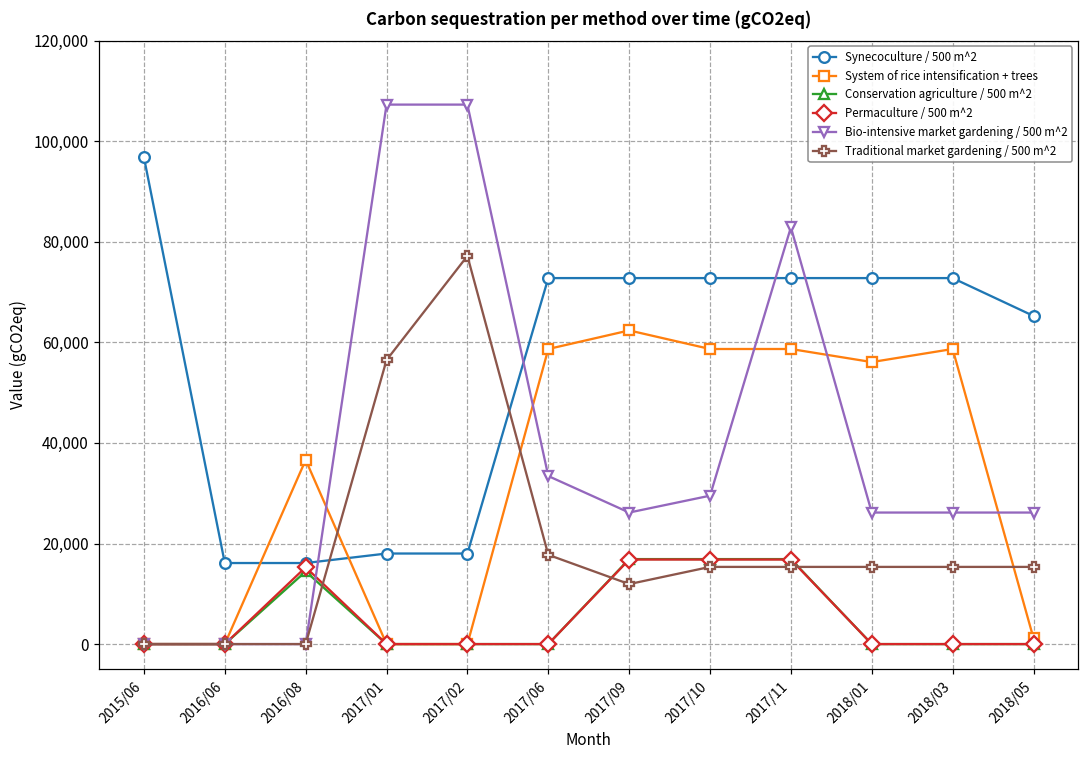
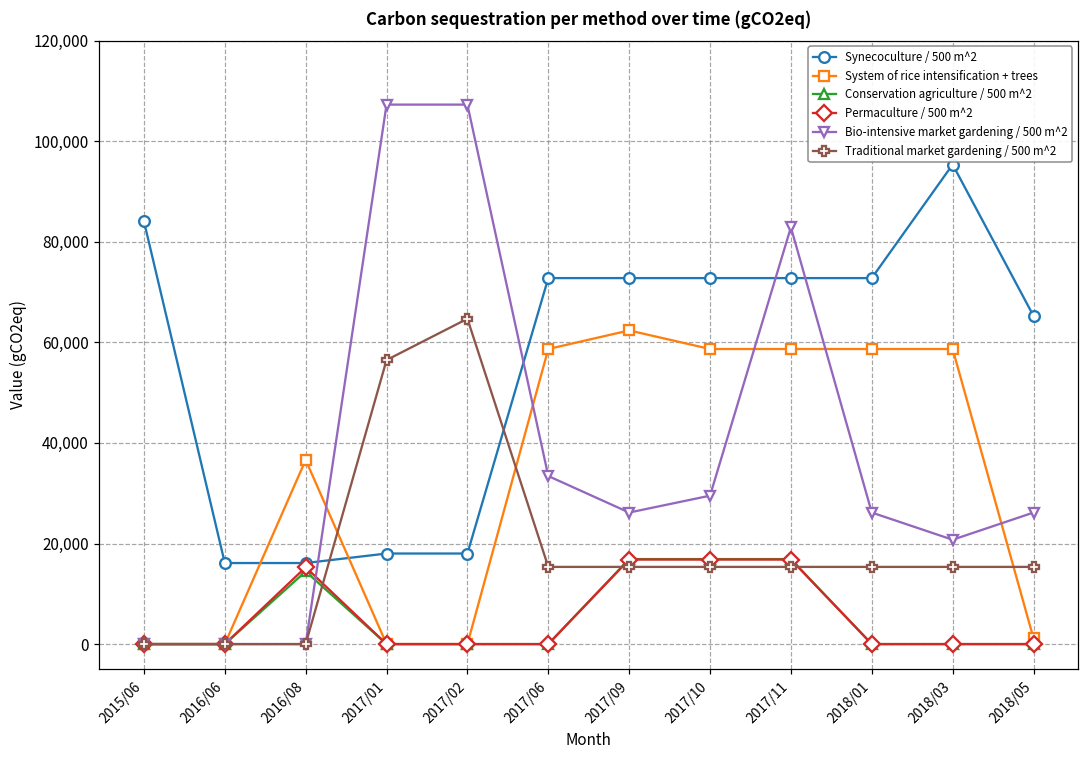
Synecoculture / 500 m^2, 2015/06: 97,000 -> 84,000
Traditional market gardening / 500 m^2, 2017/02: 77,000 -> 65,000
Traditional market gardening / 500 m^2, 2017/06: 18,000 -> 15,000
Traditional market gardening / 500 m^2, 2017/09: 12,000 -> 15,000
System of rice intensification + trees, 2018/01: 56,000 -> 59,000
Synecoculture / 500 m^2, 2018/03: 73,000 -> 95,000
Bio-intensive market gardening / 500 m^2, 2018/03: 26,000 -> 21,000
